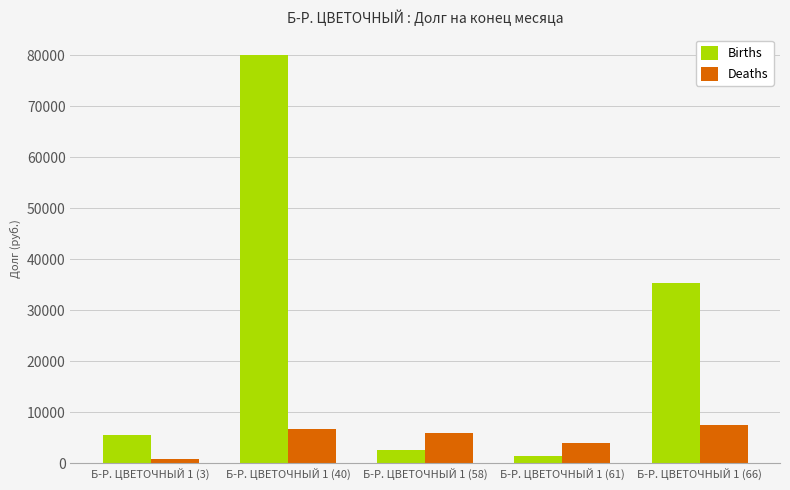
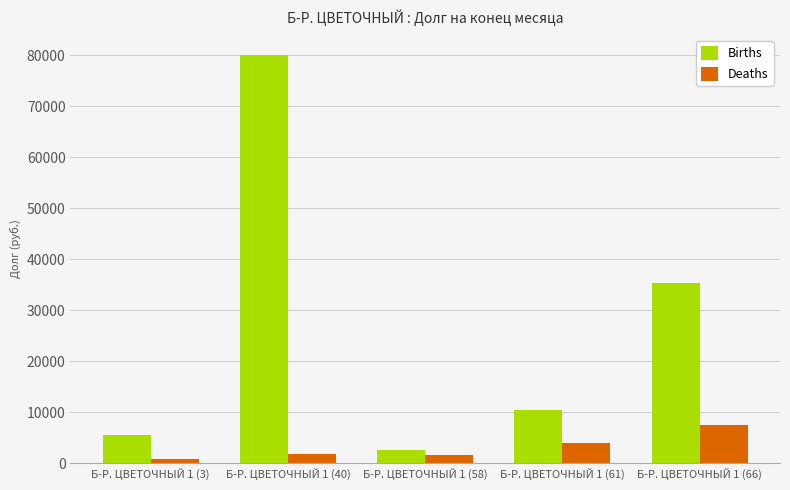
Deaths, Б-Р. ЦВЕТОЧНЫЙ 1 (40): 7000 -> 2000
Deaths, Б-Р. ЦВЕТОЧНЫЙ 1 (58): 6000 -> 2000
Births, Б-Р. ЦВЕТОЧНЫЙ 1 (61): 2000 -> 10000
